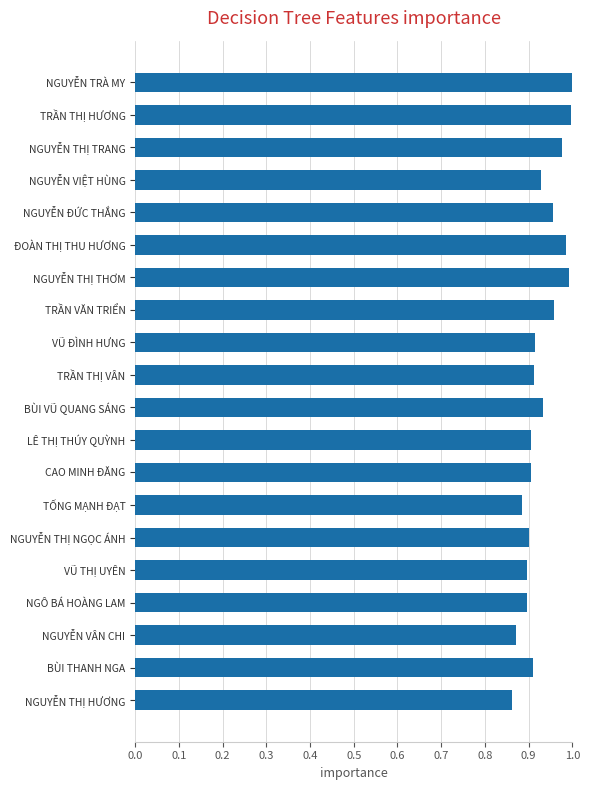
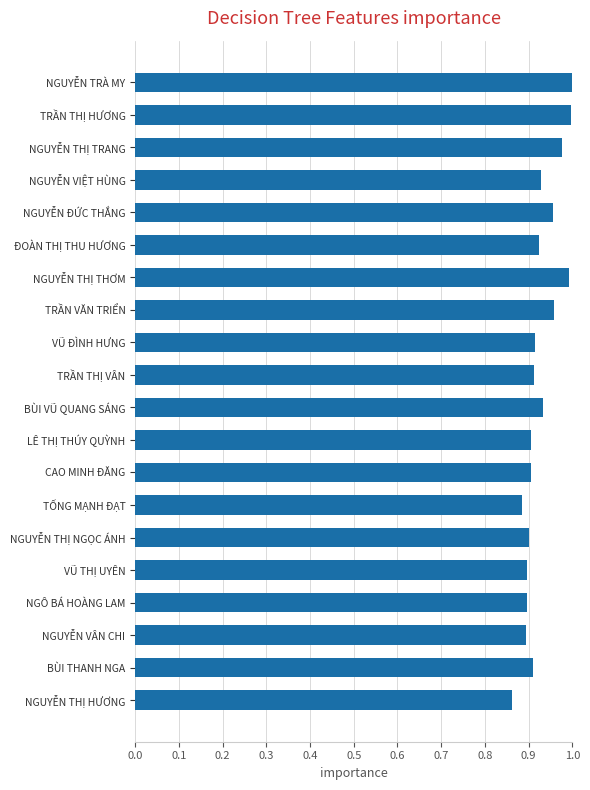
ĐOÀN THỊ THU HƯƠNG: 0.98 -> 0.92
NGUYỄN VÂN CHI: 0.87 -> 0.89
